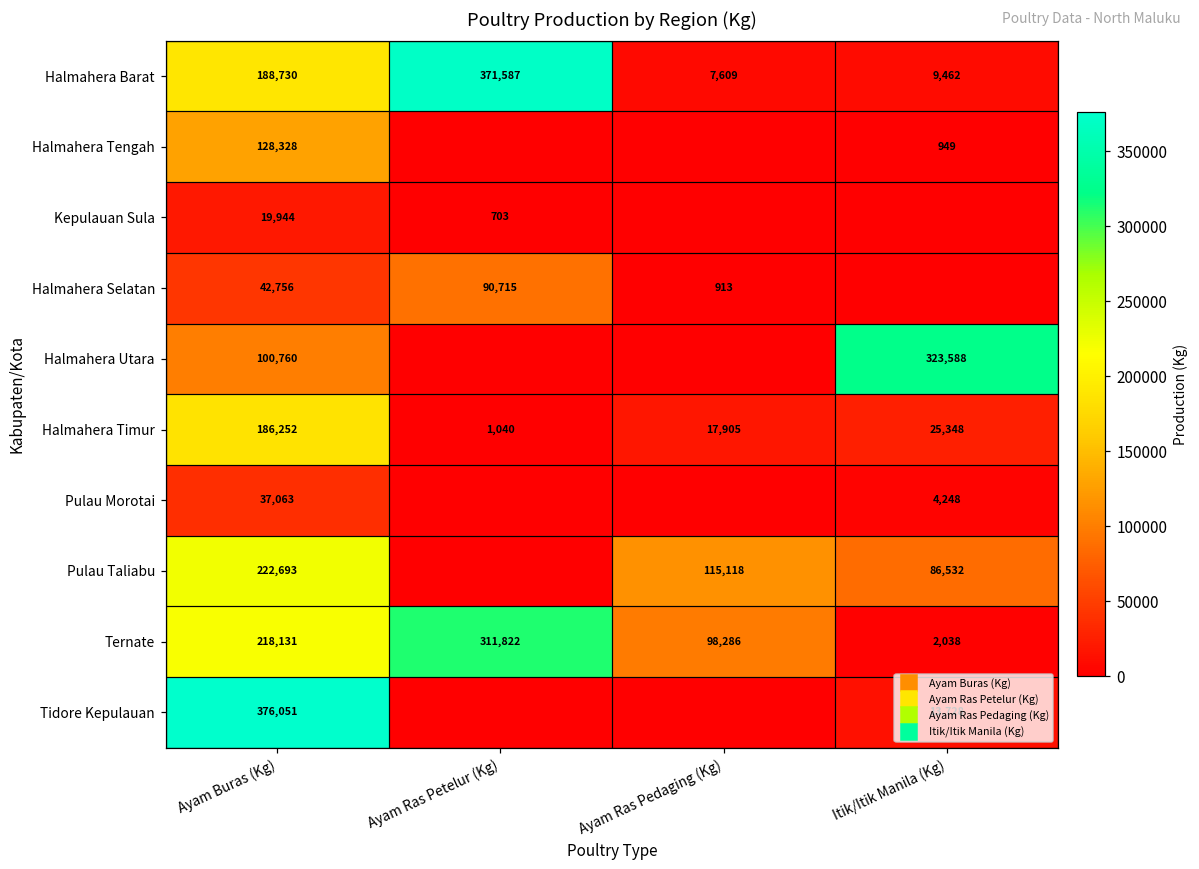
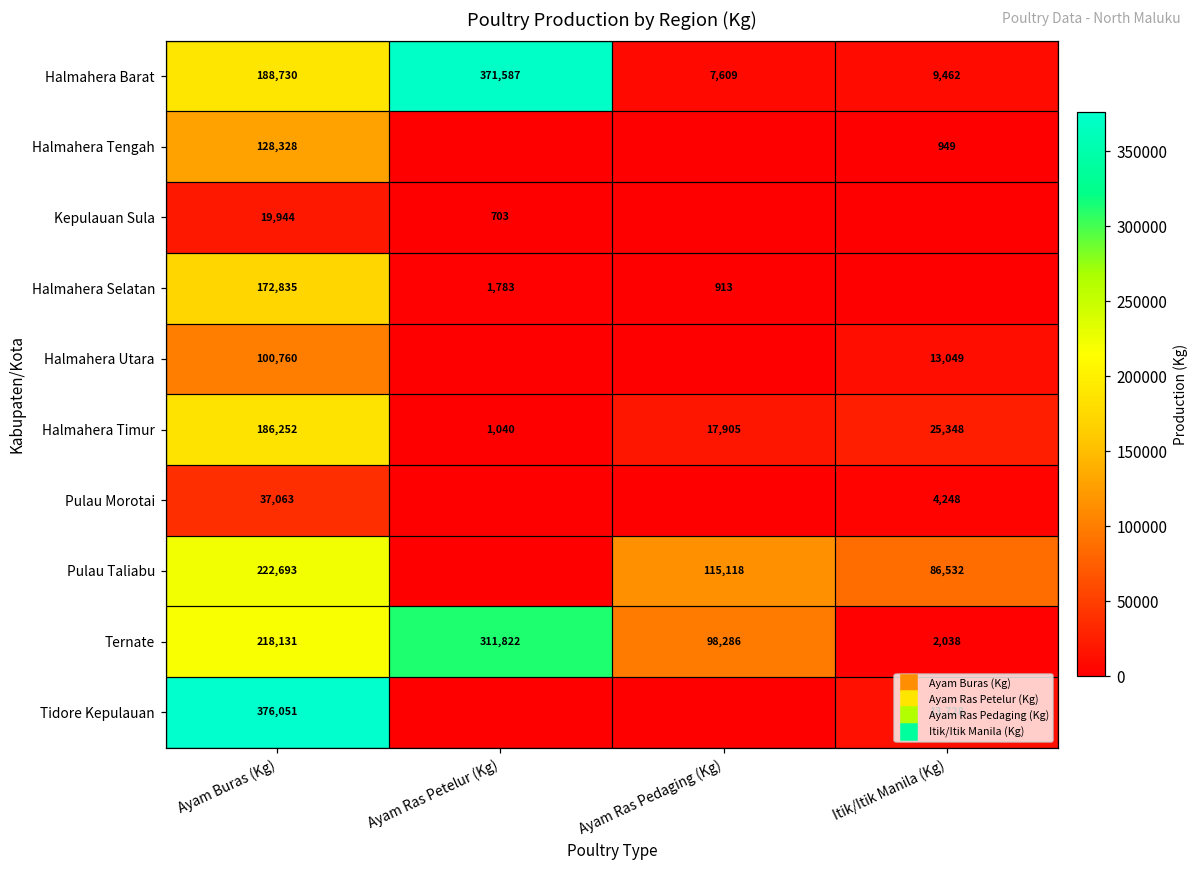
Halmahera Selatan, Ayam Buras (Kg): 42,756 -> 172,835
Halmahera Selatan, Ayam Ras Petelur (Kg): 90,715 -> 1,783
Halmahera Utara, Itik/Itik Manila (Kg): 323,588 -> 13,049
